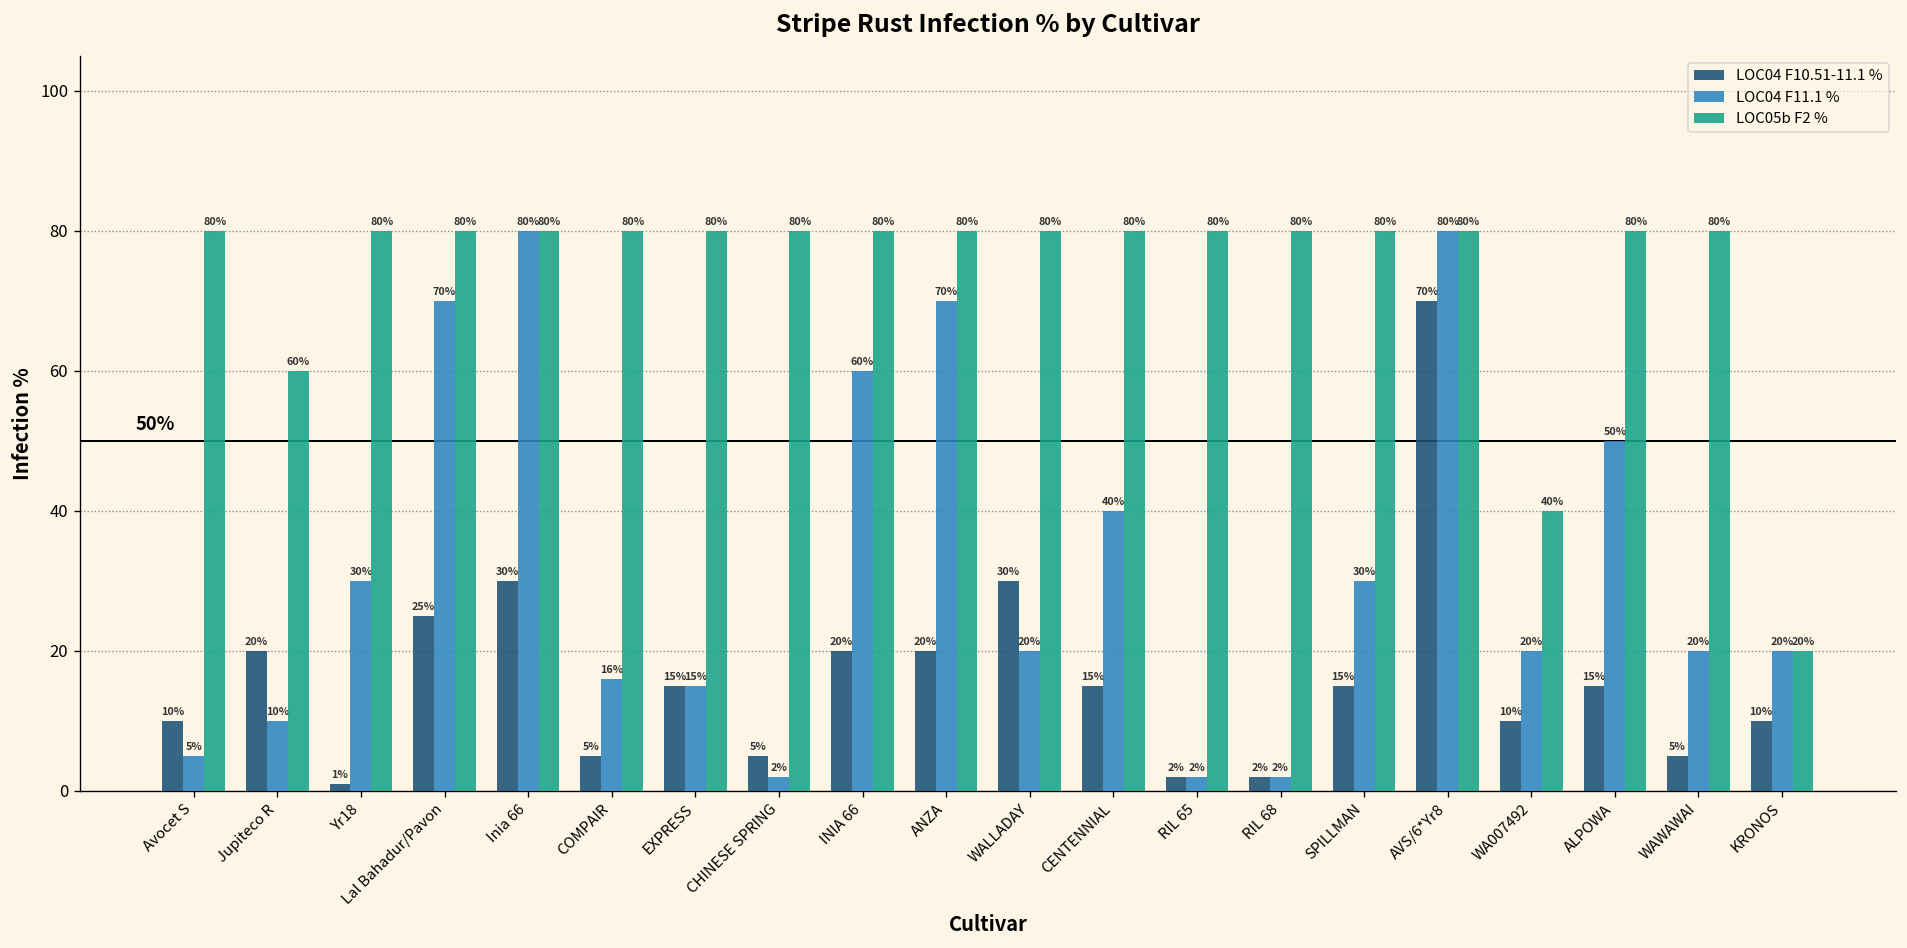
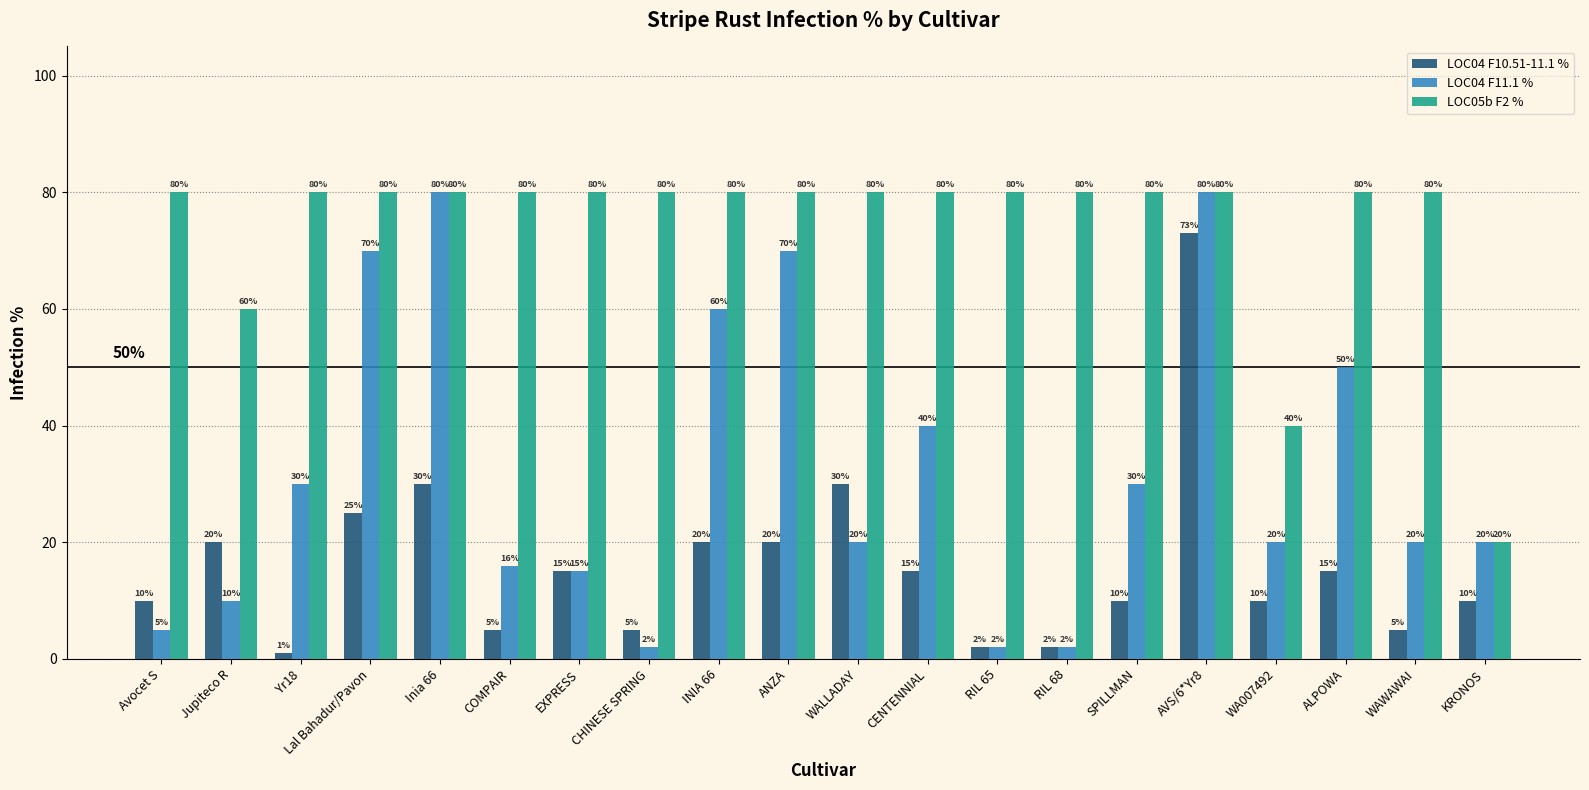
LOC04 F10.51-11.1 %, SPILLMAN: 15% -> 10%
LOC04 F10.51-11.1 %, AVS/6*Yr8: 70% -> 73%
